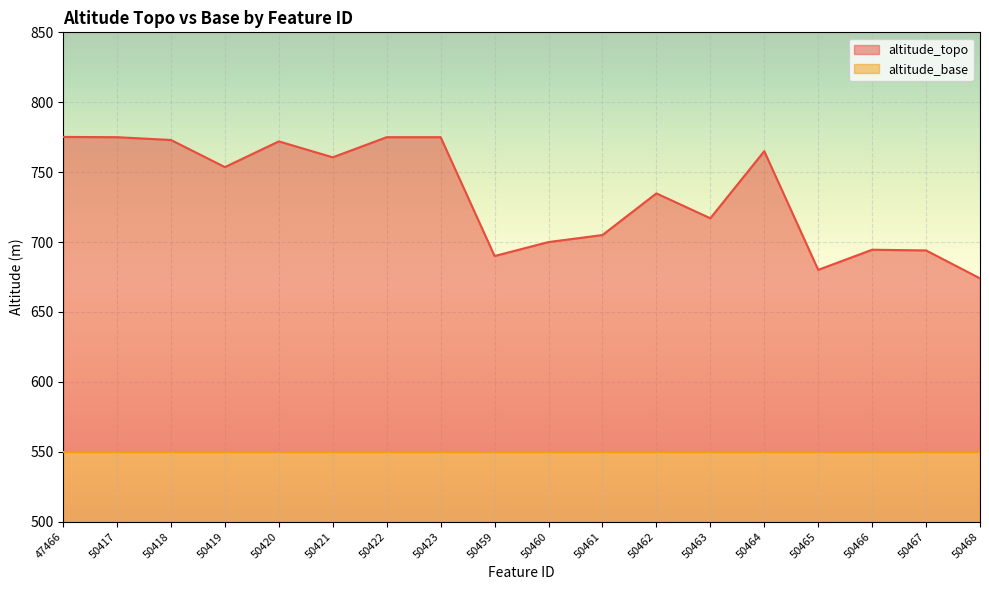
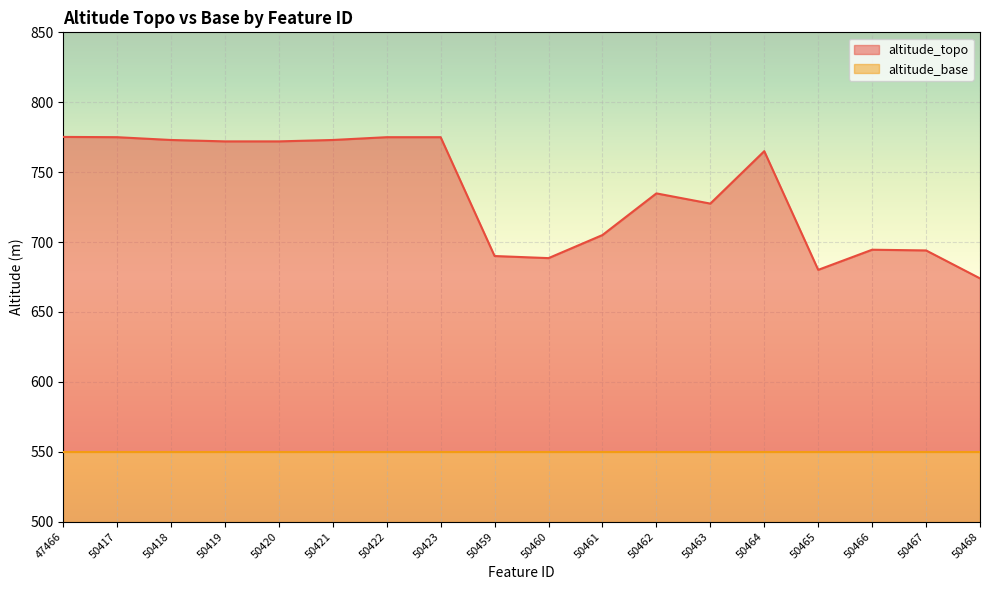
altitude_topo, 50419: 754 -> 772
altitude_topo, 50421: 761 -> 773
altitude_topo, 50460: 700 -> 689
altitude_topo, 50463: 717 -> 728
